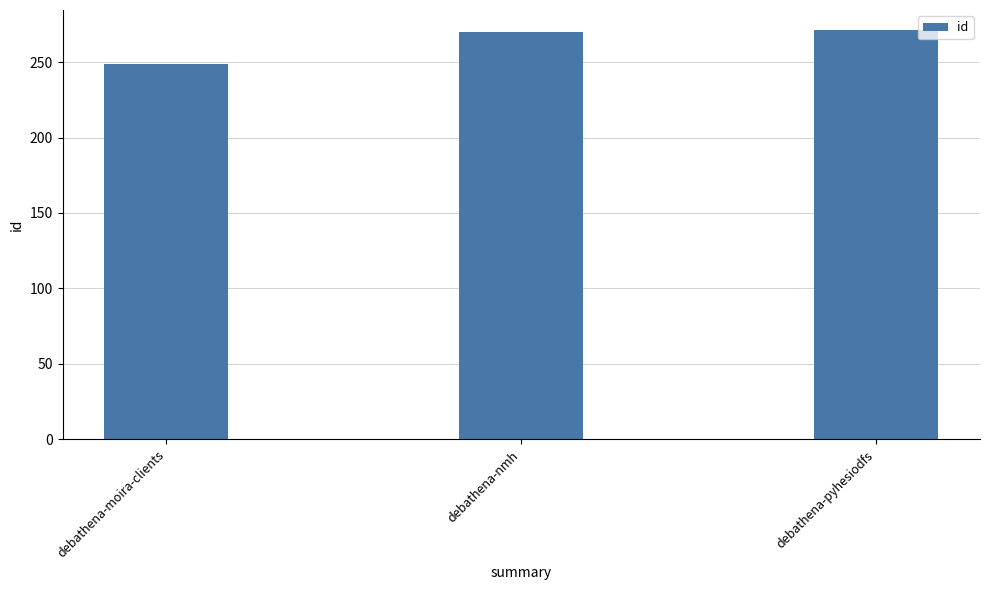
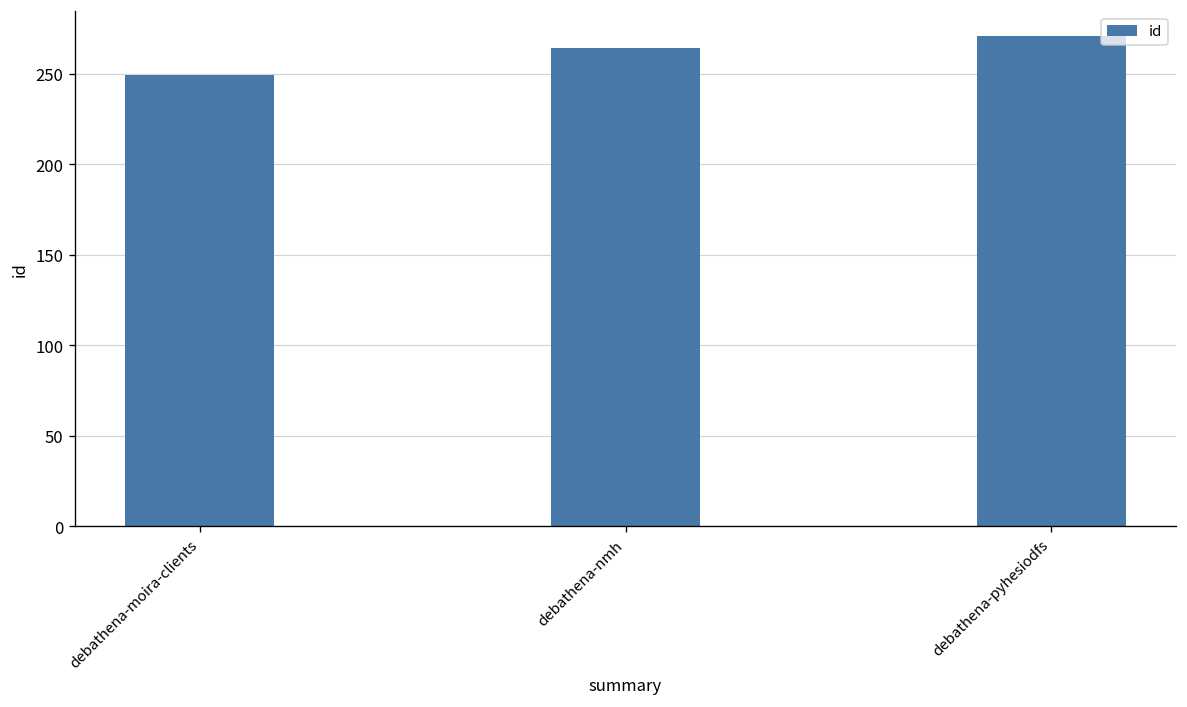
debathena-nmh: 270 -> 264
